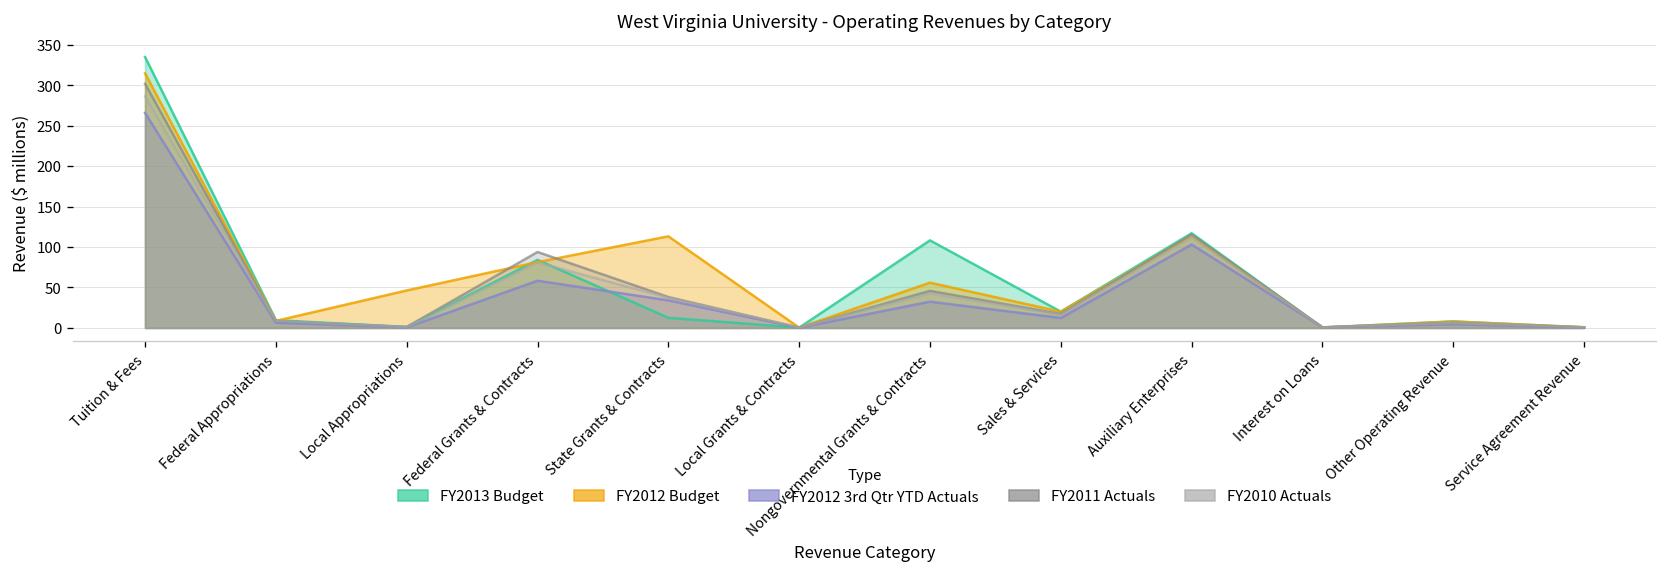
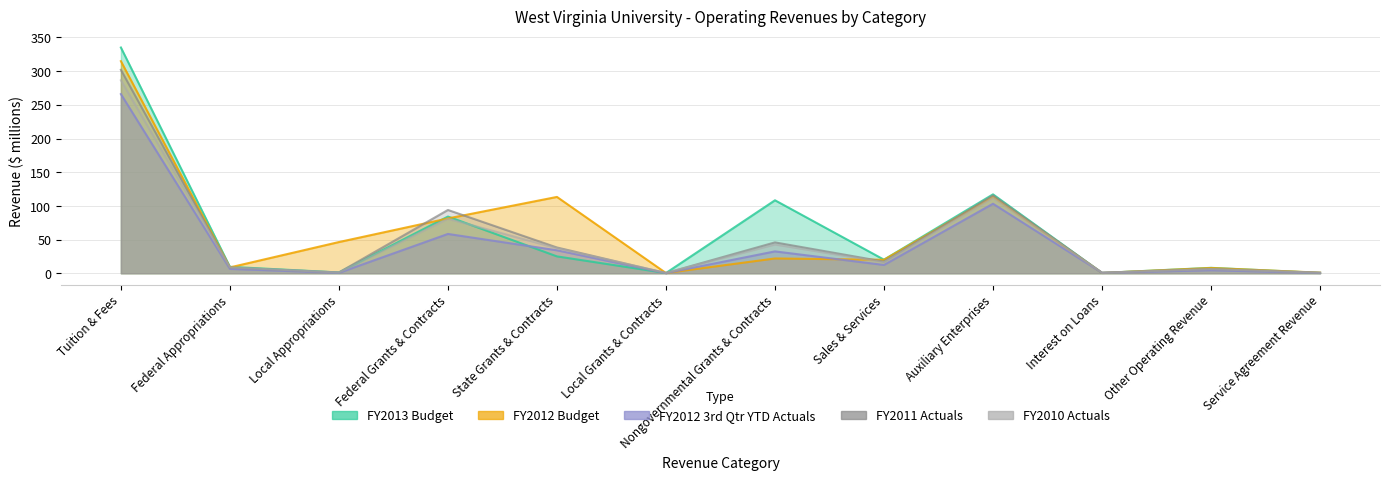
FY2013 Budget, State Grants & Contracts: 10 -> 30
FY2012 Budget, Nongovernmental Grants & Contracts: 60 -> 20
